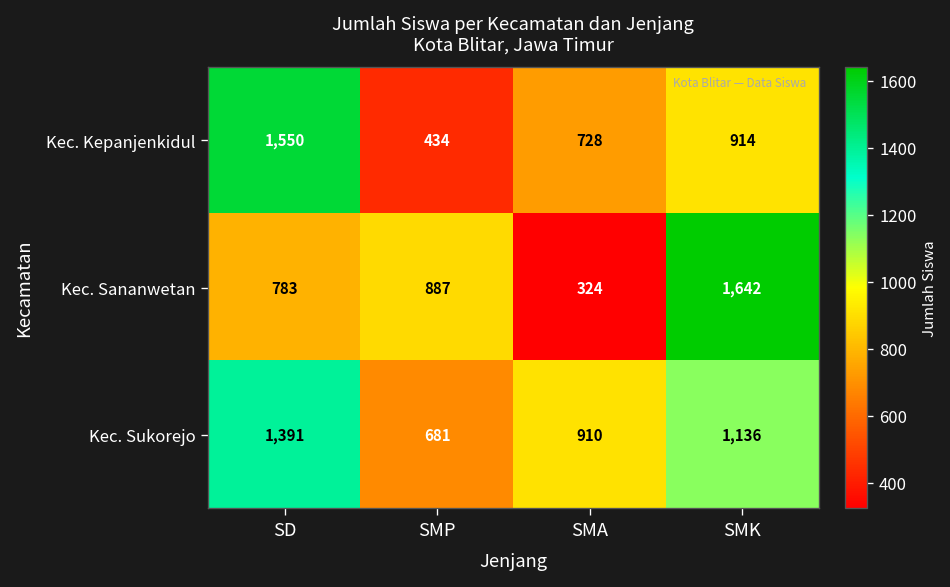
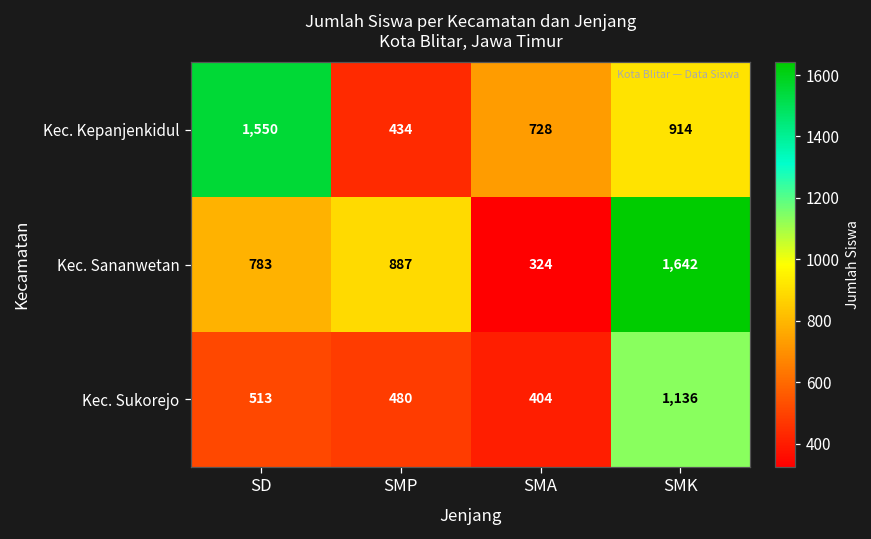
Kec. Sukorejo, SD: 1,391 -> 513
Kec. Sukorejo, SMP: 681 -> 480
Kec. Sukorejo, SMA: 910 -> 404
